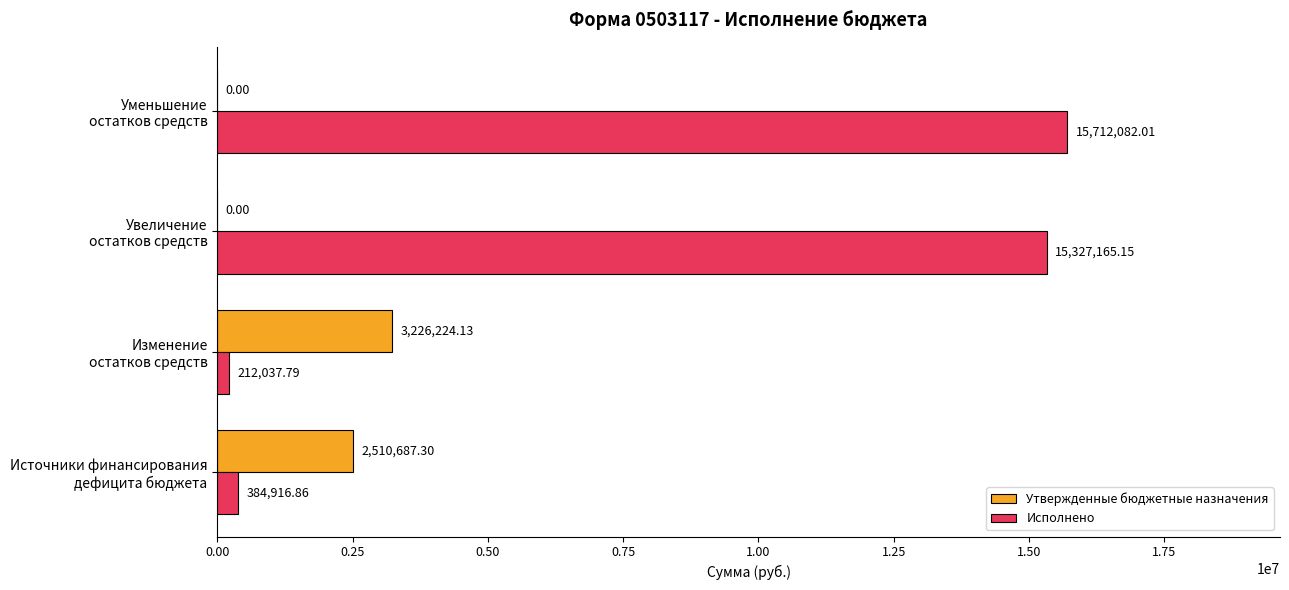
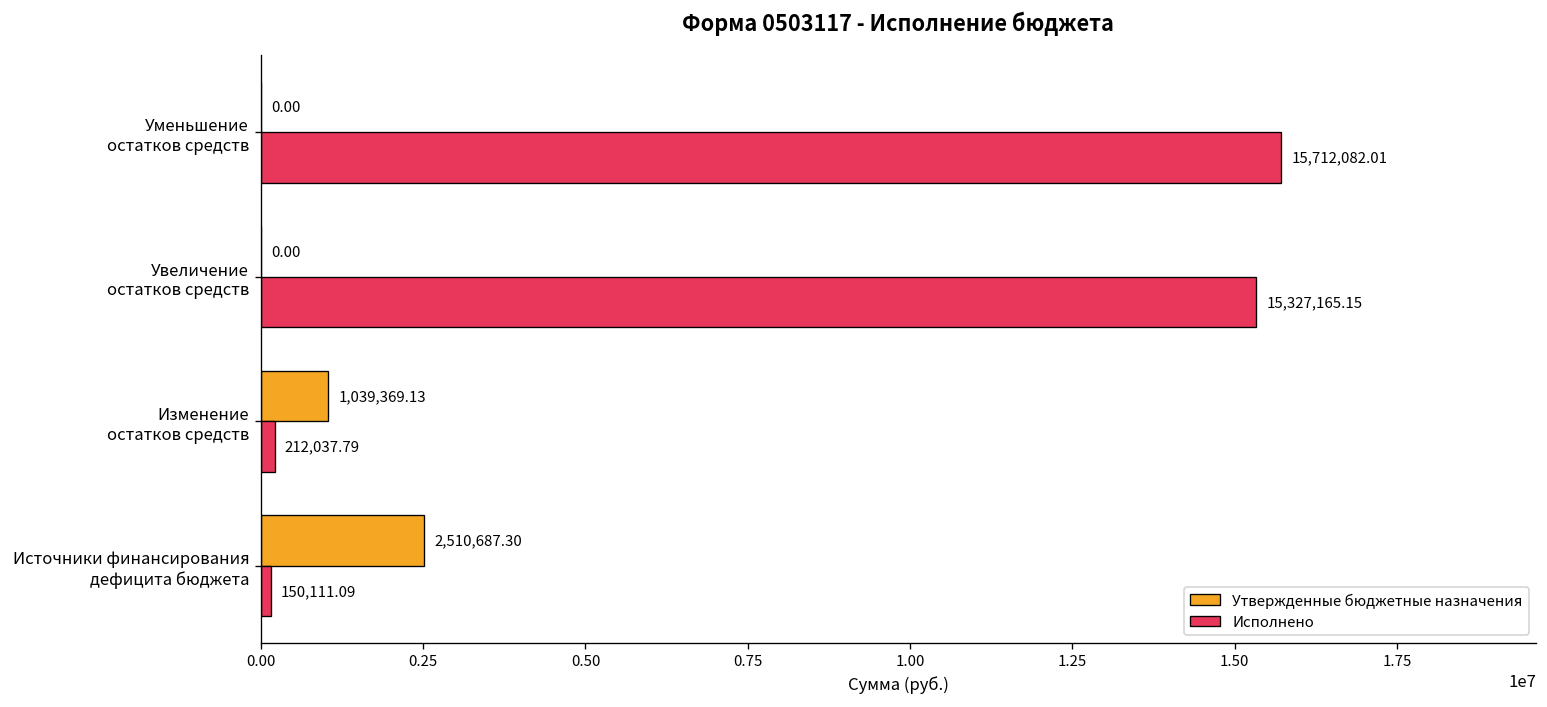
Утвержденные бюджетные назначения, Изменение остатков средств: 3,226,224.13 -> 1,039,369.13
Исполнено, Источники финансирования дефицита бюджета: 384,916.86 -> 150,111.09
